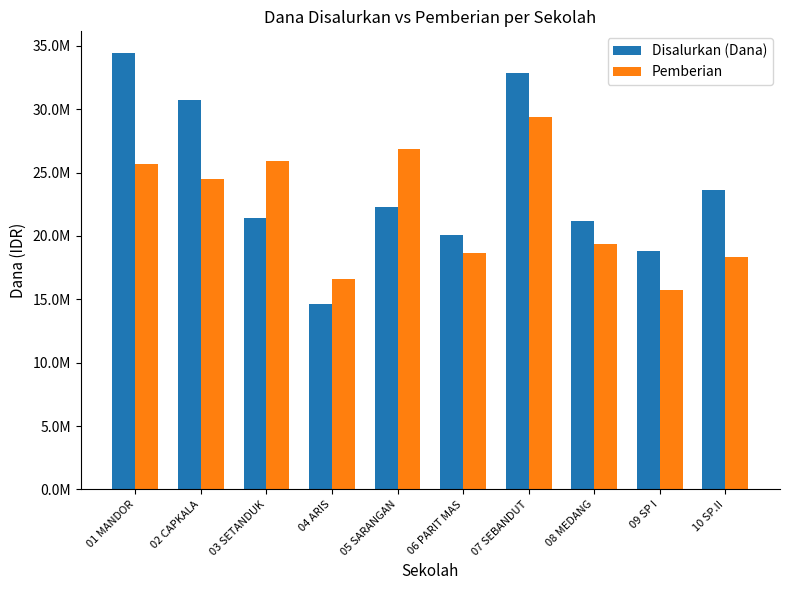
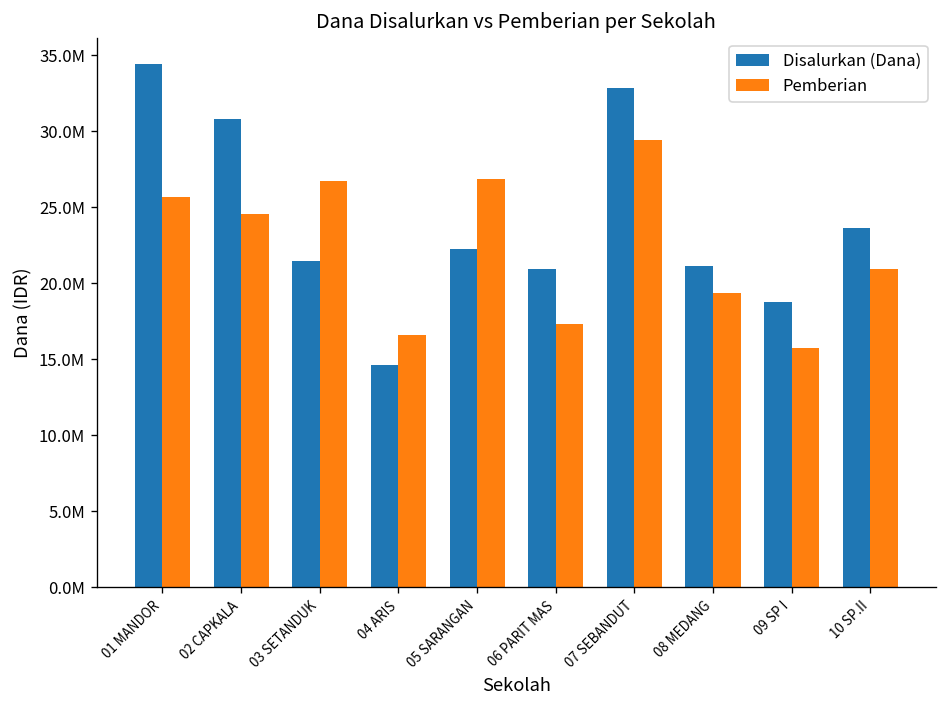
Pemberian, 03 SETANDUK: 25900000 -> 26700000
Disalurkan (Dana), 06 PARIT MAS: 20100000 -> 20900000
Pemberian, 06 PARIT MAS: 18700000 -> 17300000
Pemberian, 10 SP.II: 18300000 -> 20900000
